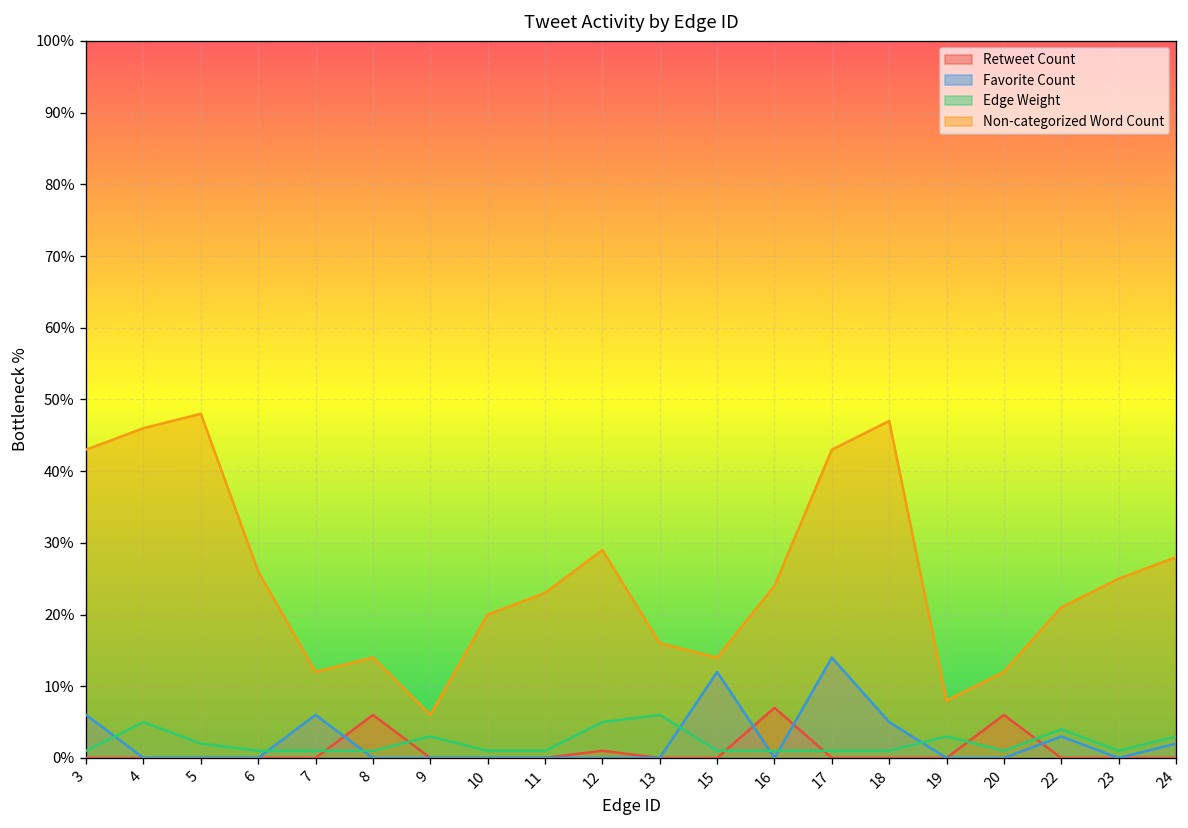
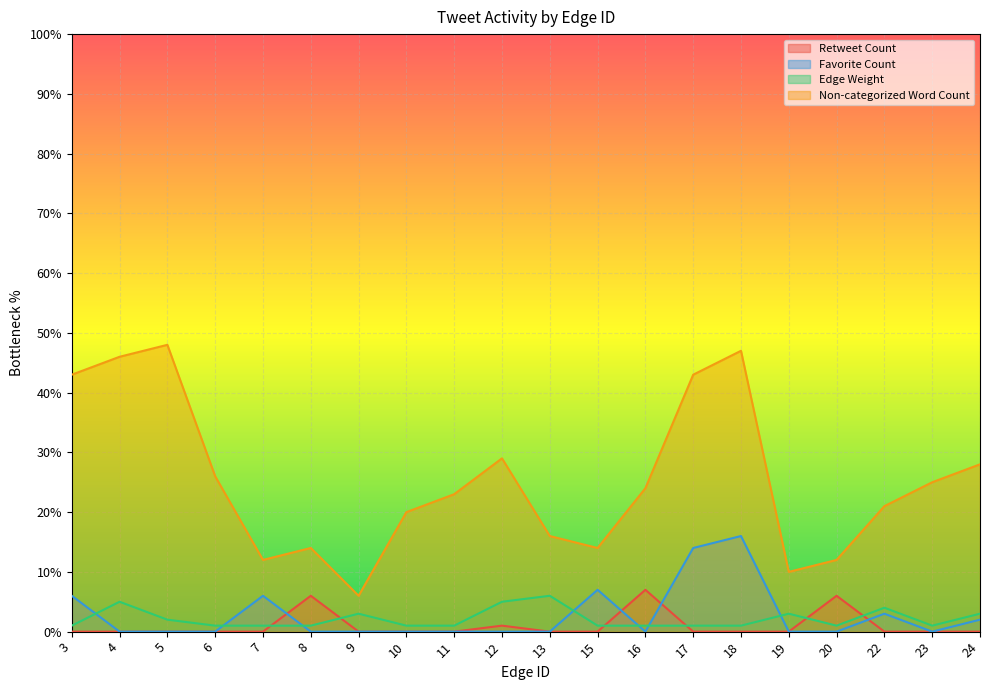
Favorite Count, 15: 12% -> 7%
Favorite Count, 18: 5% -> 16%
Non-categorized Word Count, 19: 8% -> 10%
